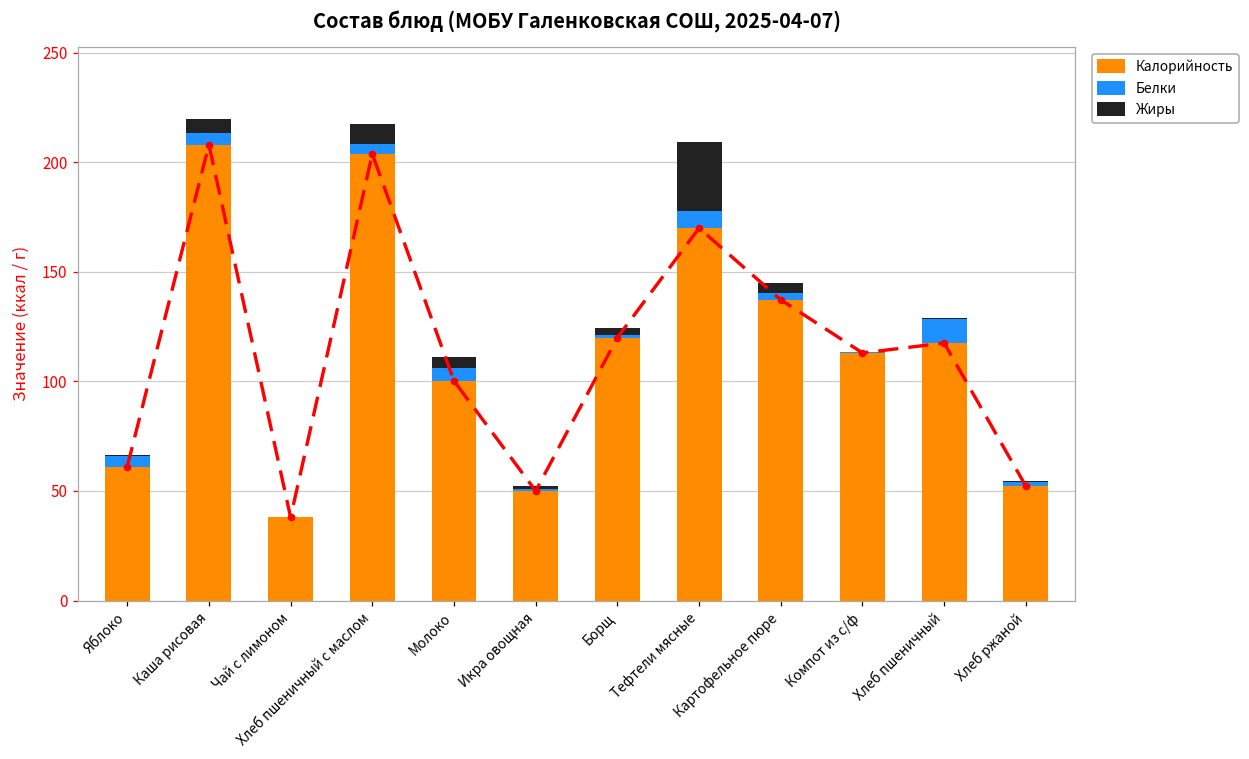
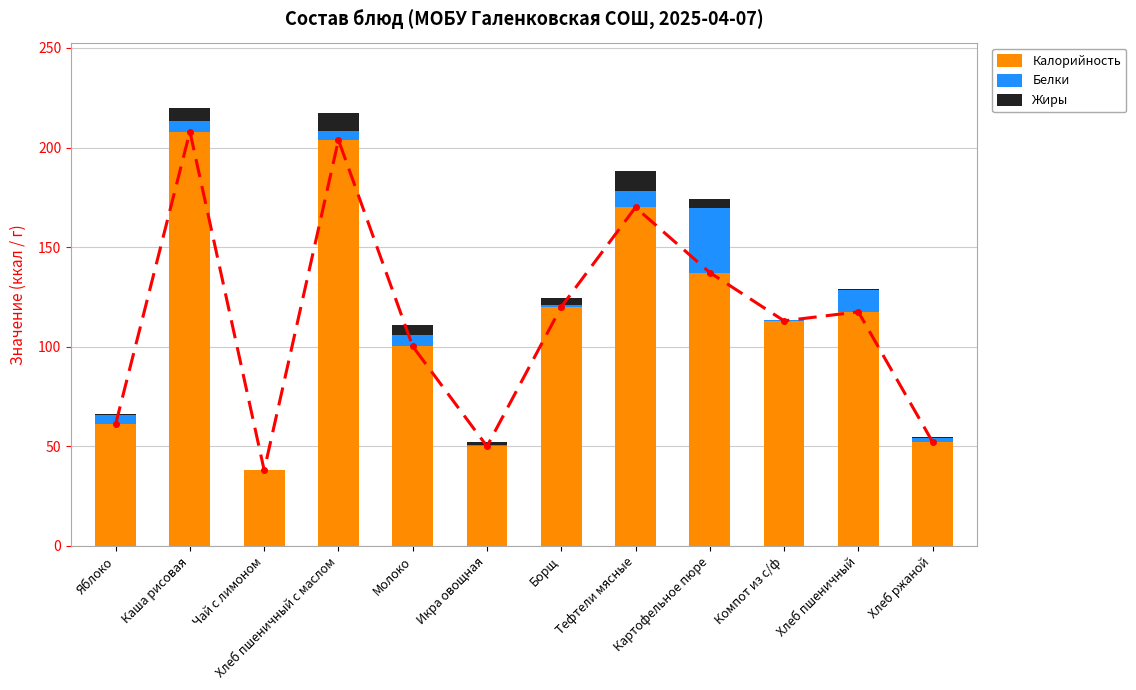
Жиры, Тефтели мясные: 32 -> 10
Белки, Картофельное пюре: 3 -> 32
